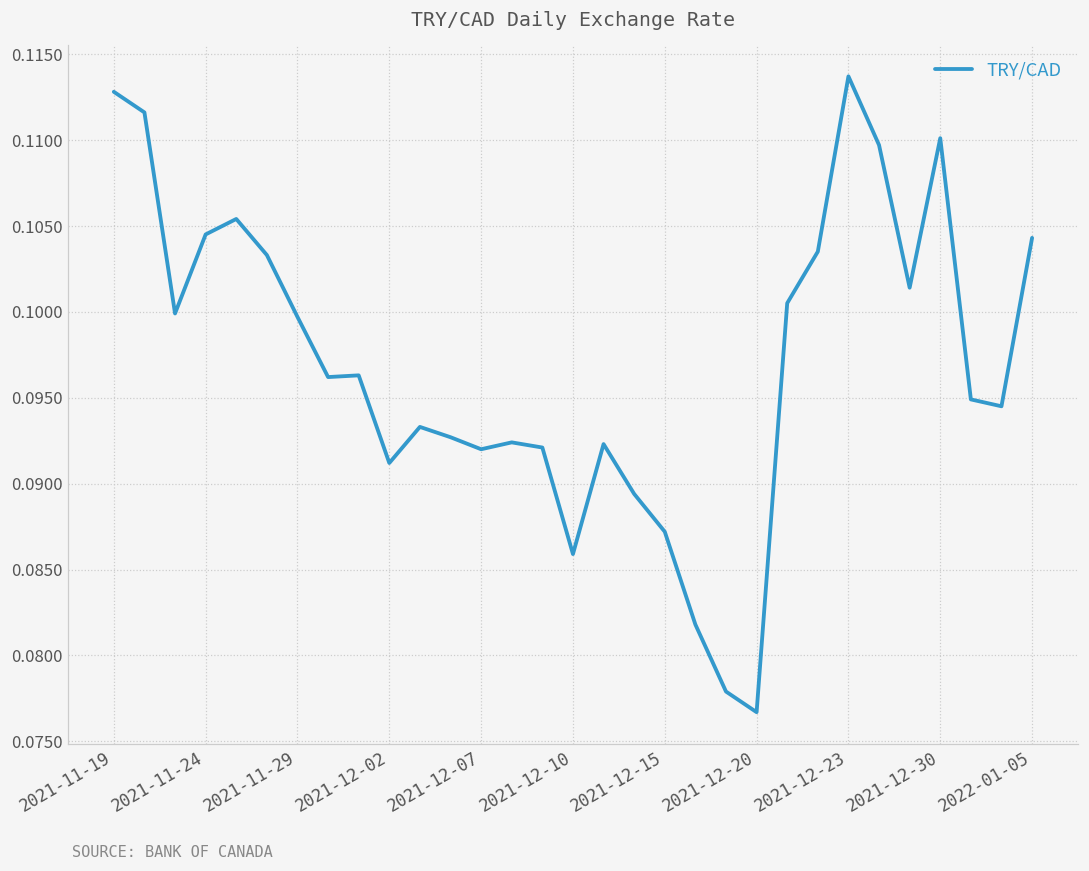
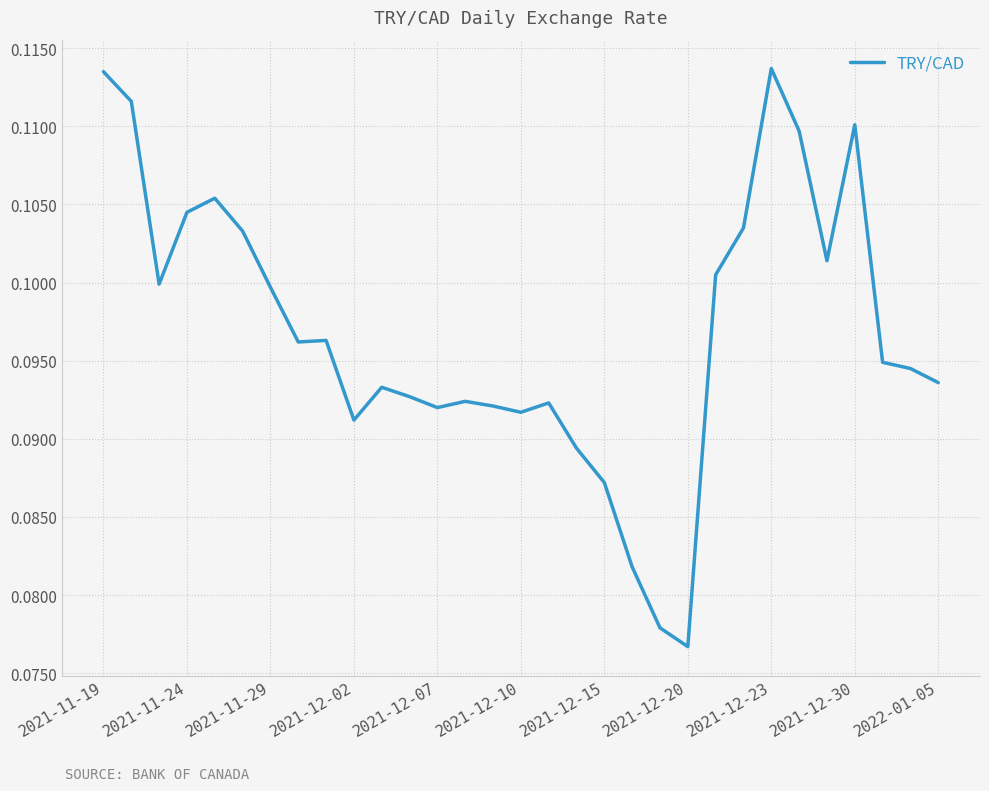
2021-11-19: 0.1128 -> 0.1135
2021-12-10: 0.0859 -> 0.0917
2022-01-05: 0.1043 -> 0.0936
